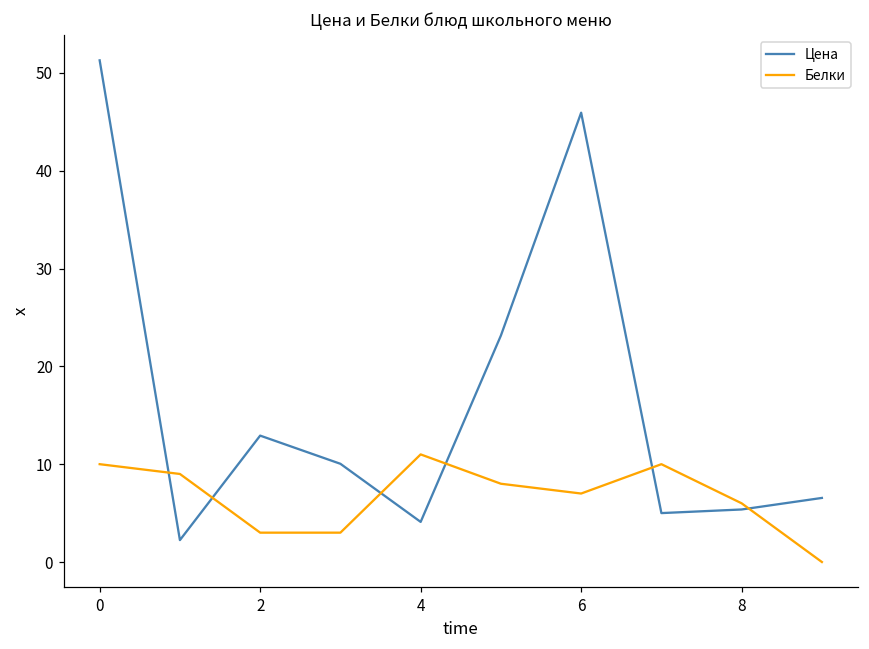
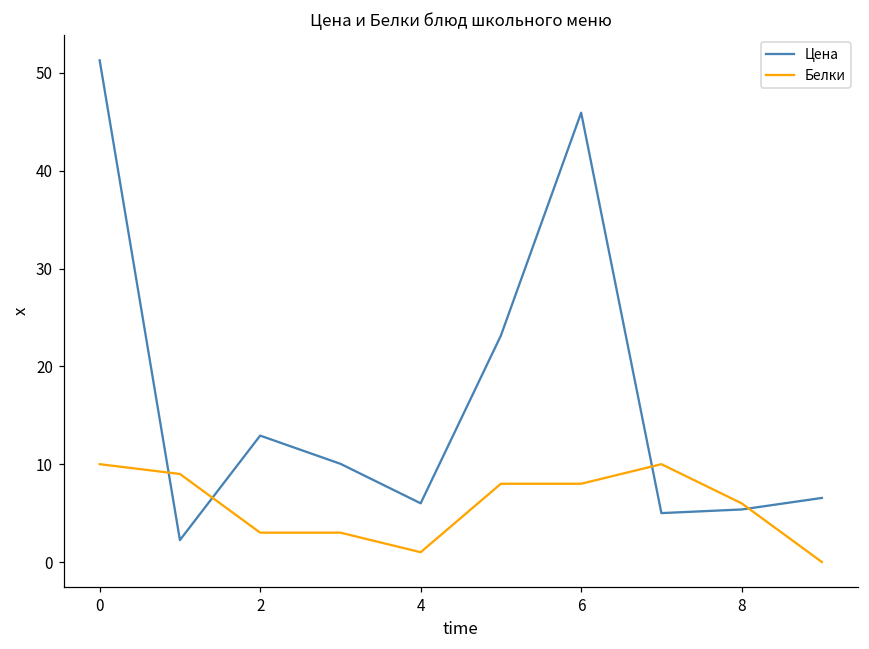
Цена, 4: 4 -> 6
Белки, 4: 11 -> 1
Белки, 6: 7 -> 8
